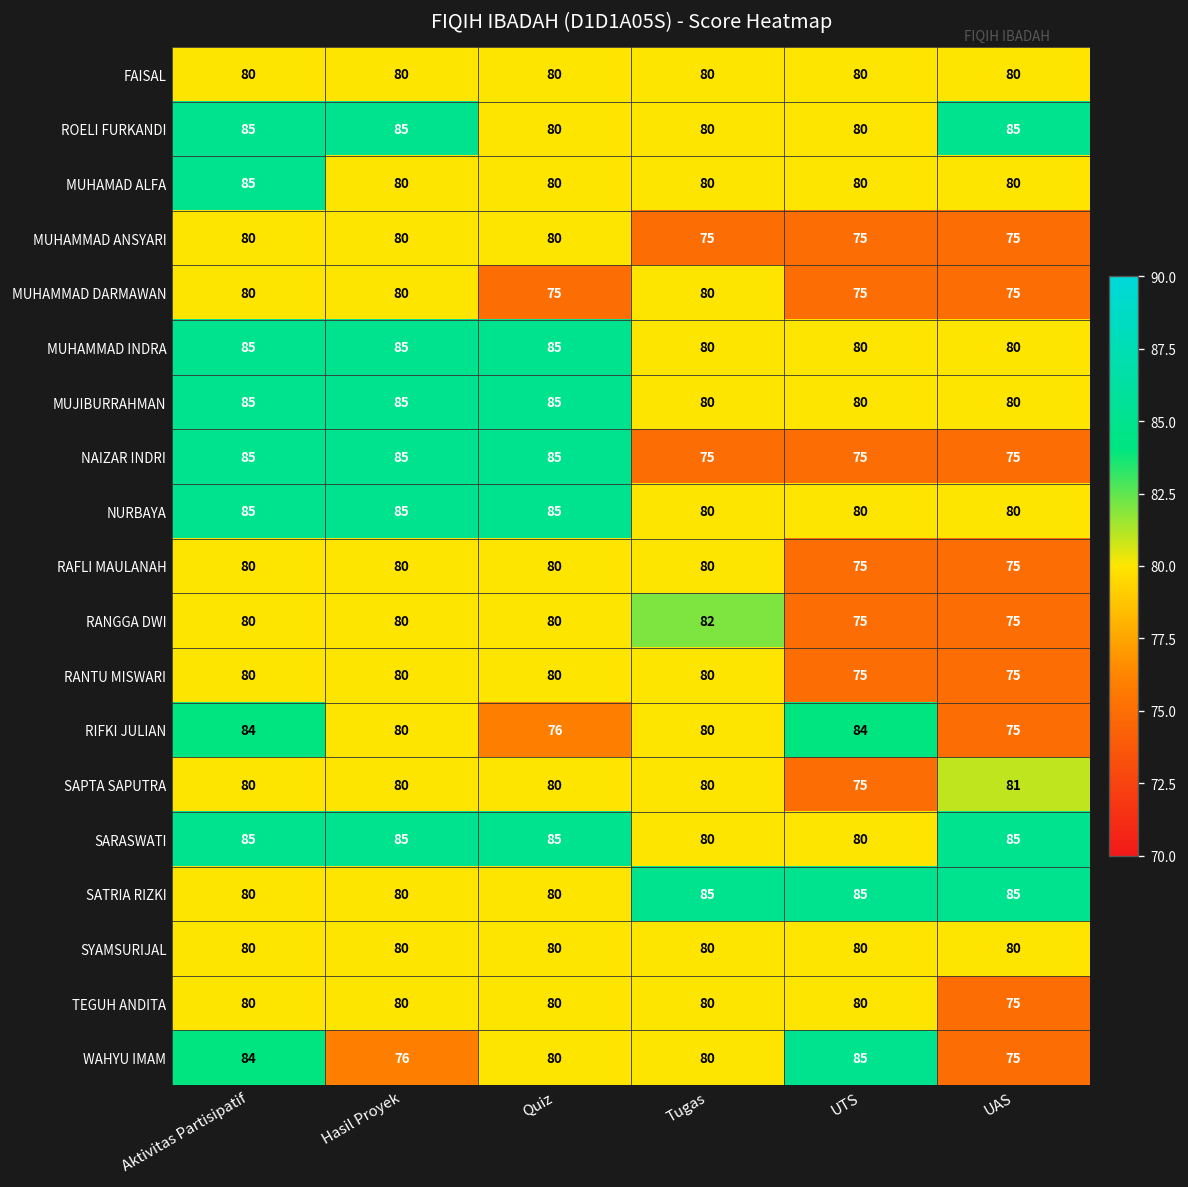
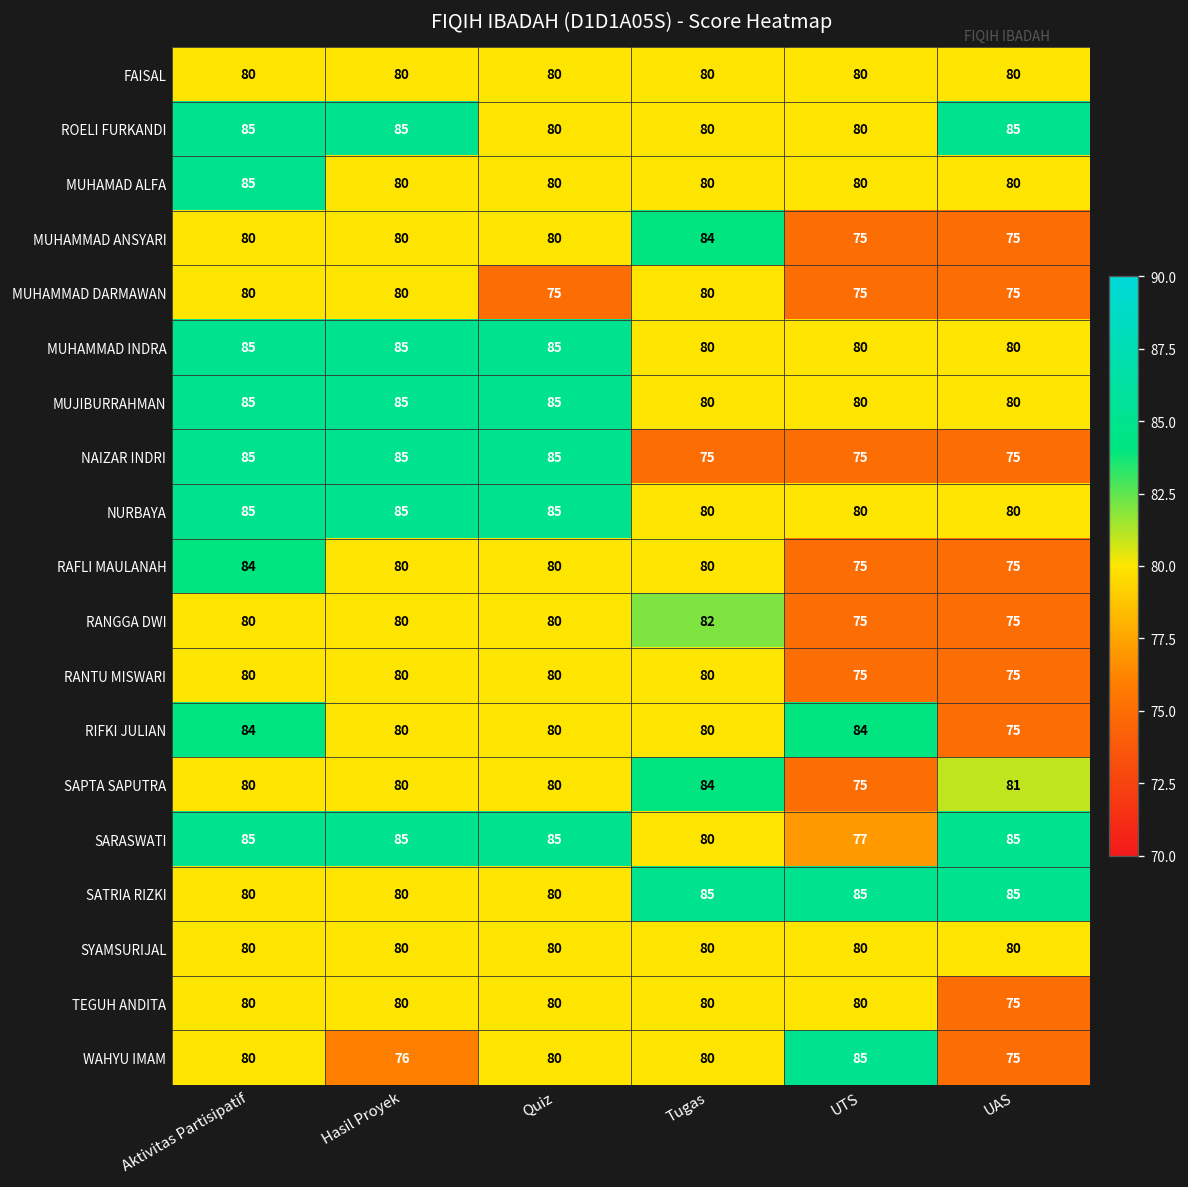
MUHAMMAD ANSYARI, Tugas: 75 -> 84
RAFLI MAULANAH, Aktivitas Partisipatif: 80 -> 84
RIFKI JULIAN, Quiz: 76 -> 80
SAPTA SAPUTRA, Tugas: 80 -> 84
SARASWATI, UTS: 80 -> 77
WAHYU IMAM, Aktivitas Partisipatif: 84 -> 80
